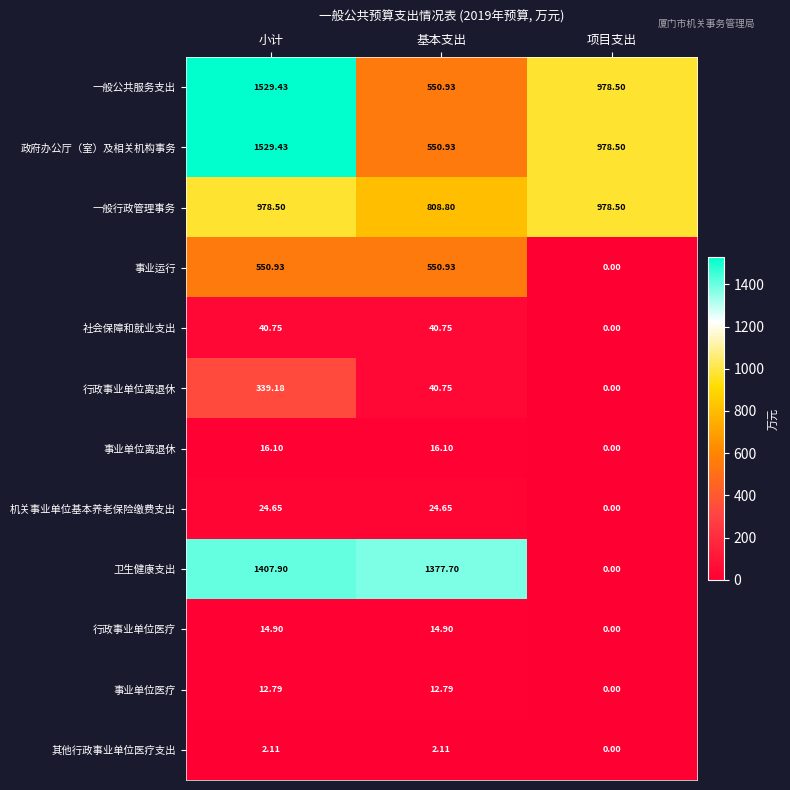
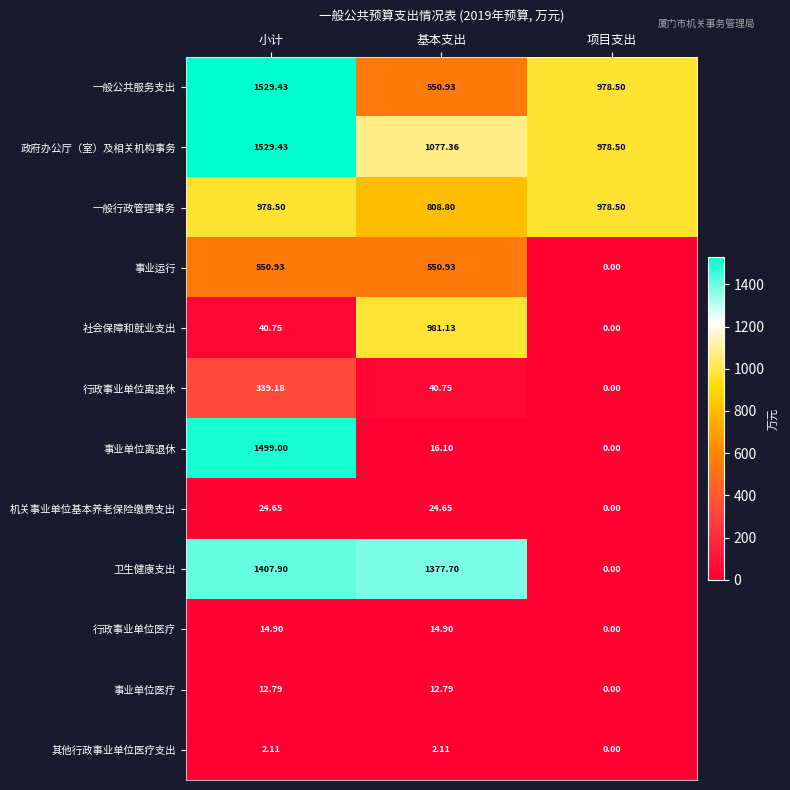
政府办公厅（室）及相关机构事务, 基本支出: 550.93 -> 1077.36
社会保障和就业支出, 基本支出: 40.75 -> 981.13
事业单位离退休, 小计: 16.10 -> 1499.00
